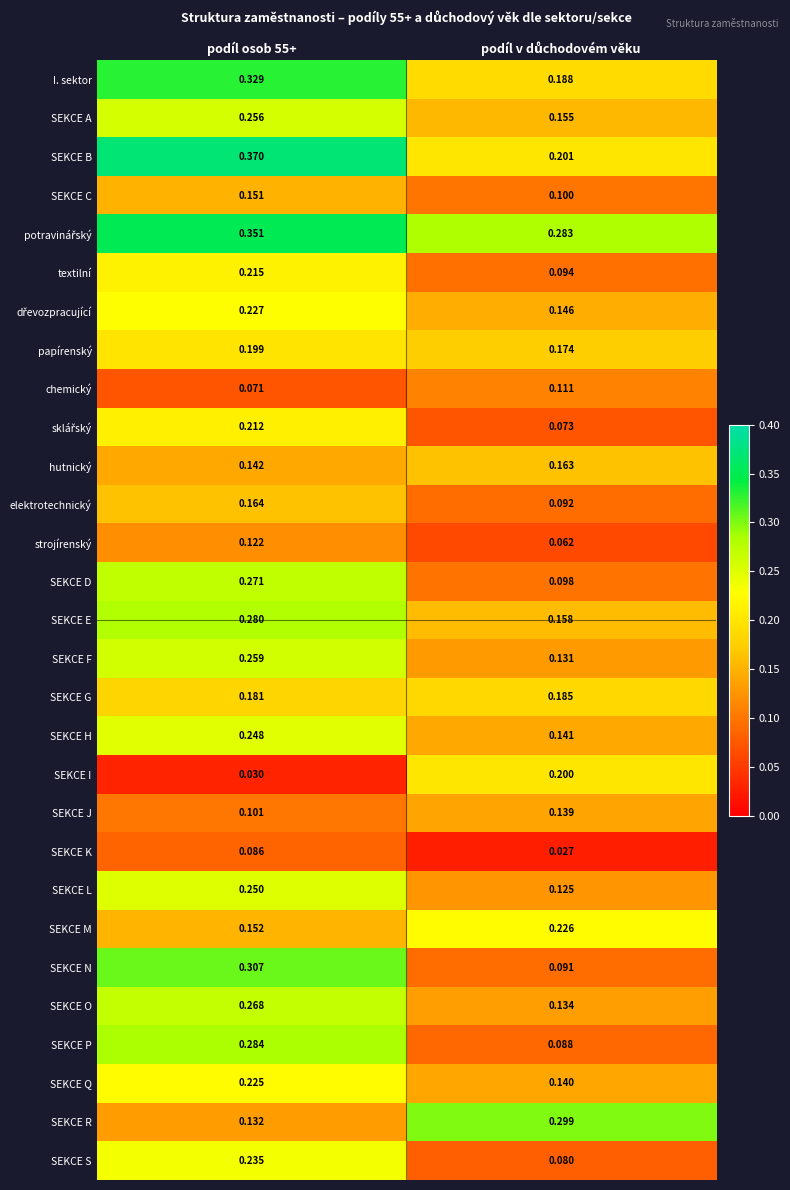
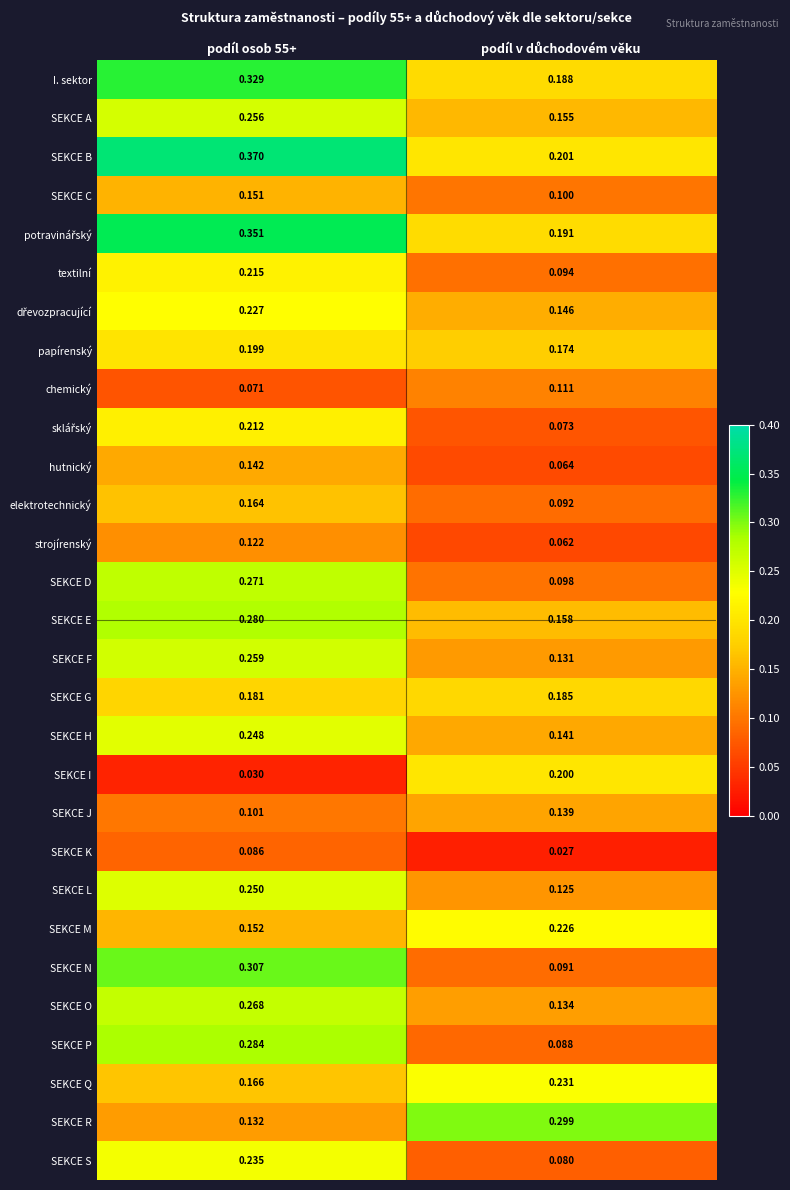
potravinářský, podíl v důchodovém věku: 0.283 -> 0.191
hutnický, podíl v důchodovém věku: 0.163 -> 0.064
SEKCE Q, podíl osob 55+: 0.225 -> 0.166
SEKCE Q, podíl v důchodovém věku: 0.140 -> 0.231
